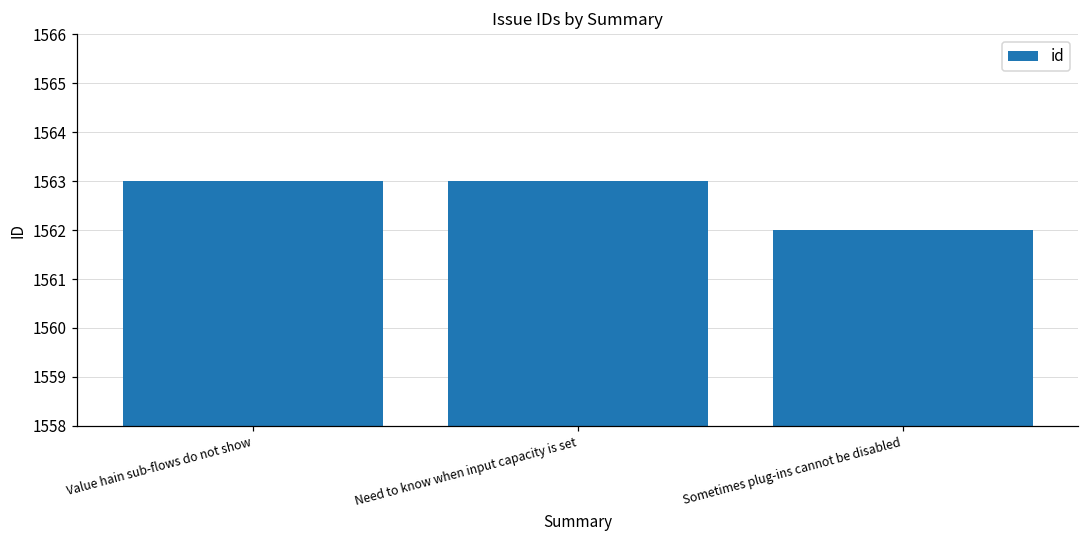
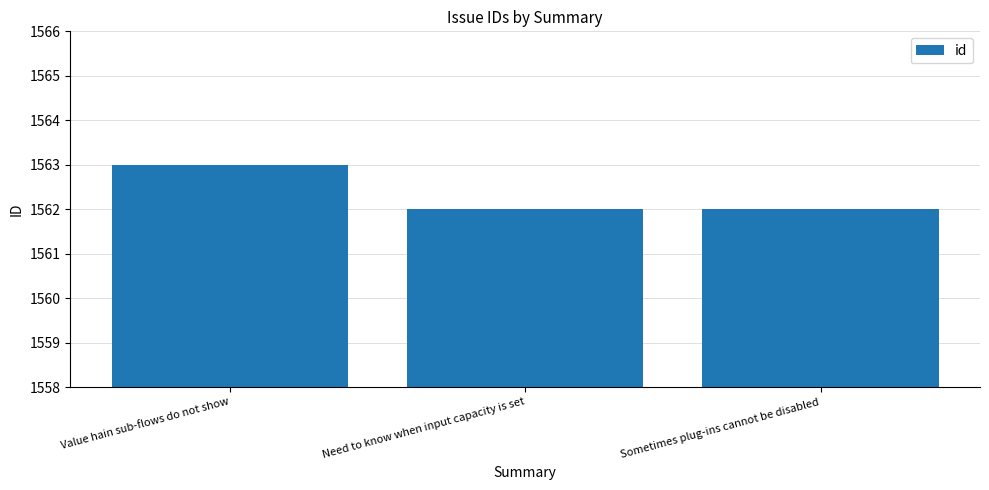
Need to know when input capacity is set: 1563 -> 1562
